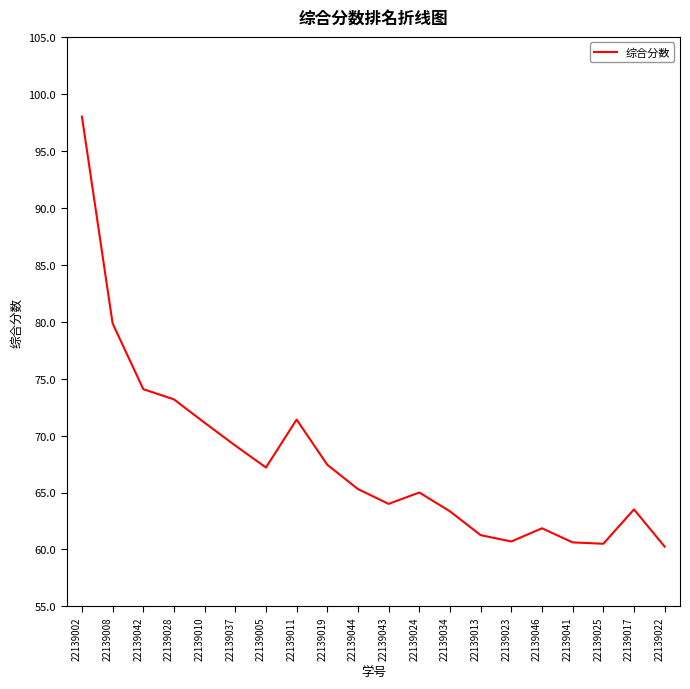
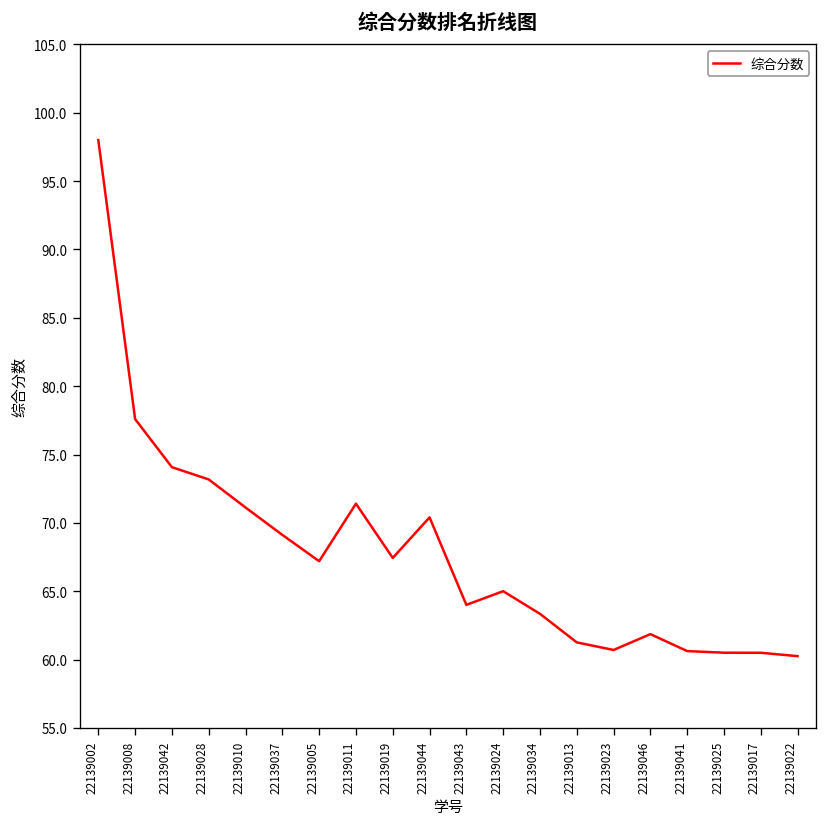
22139008: 79.8 -> 77.6
22139044: 65.3 -> 70.4
22139017: 63.5 -> 60.5
